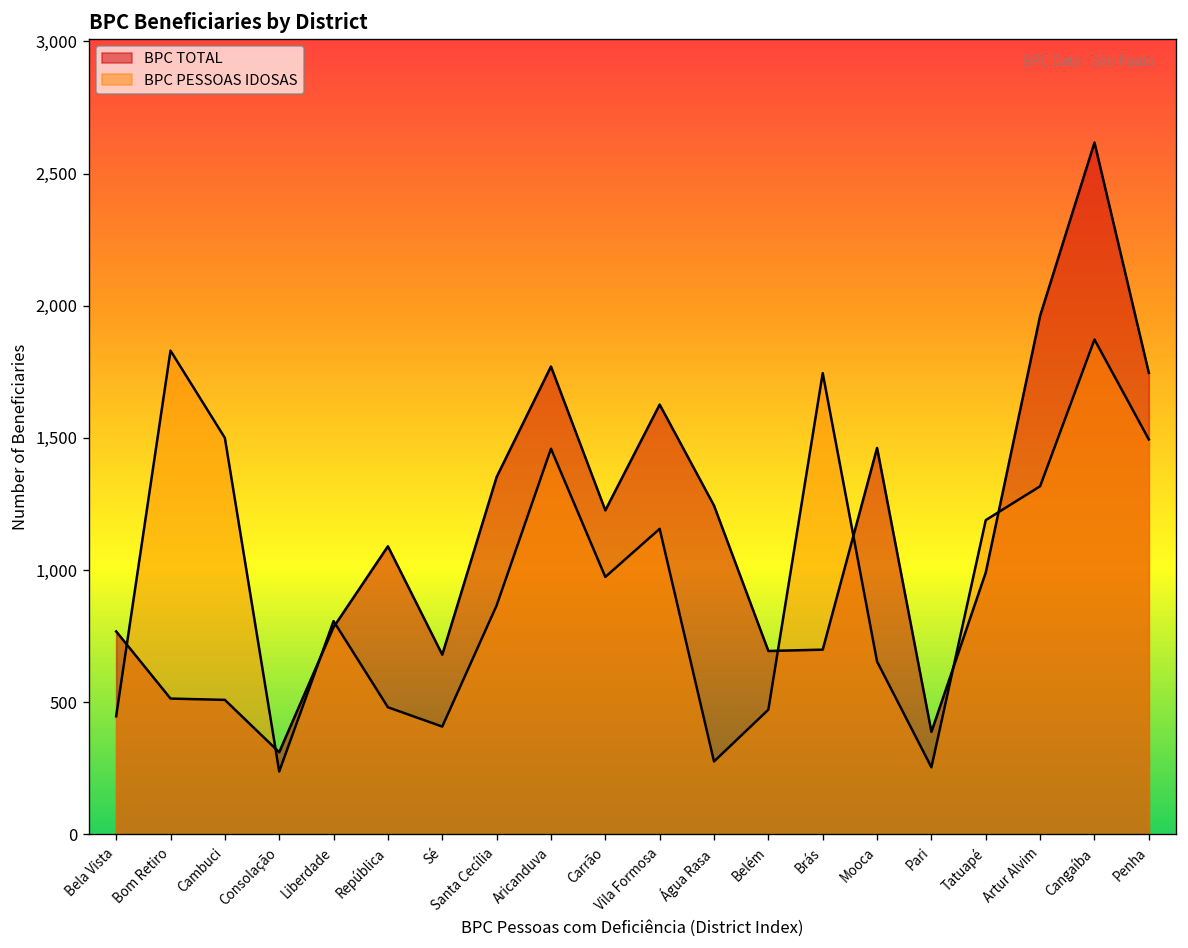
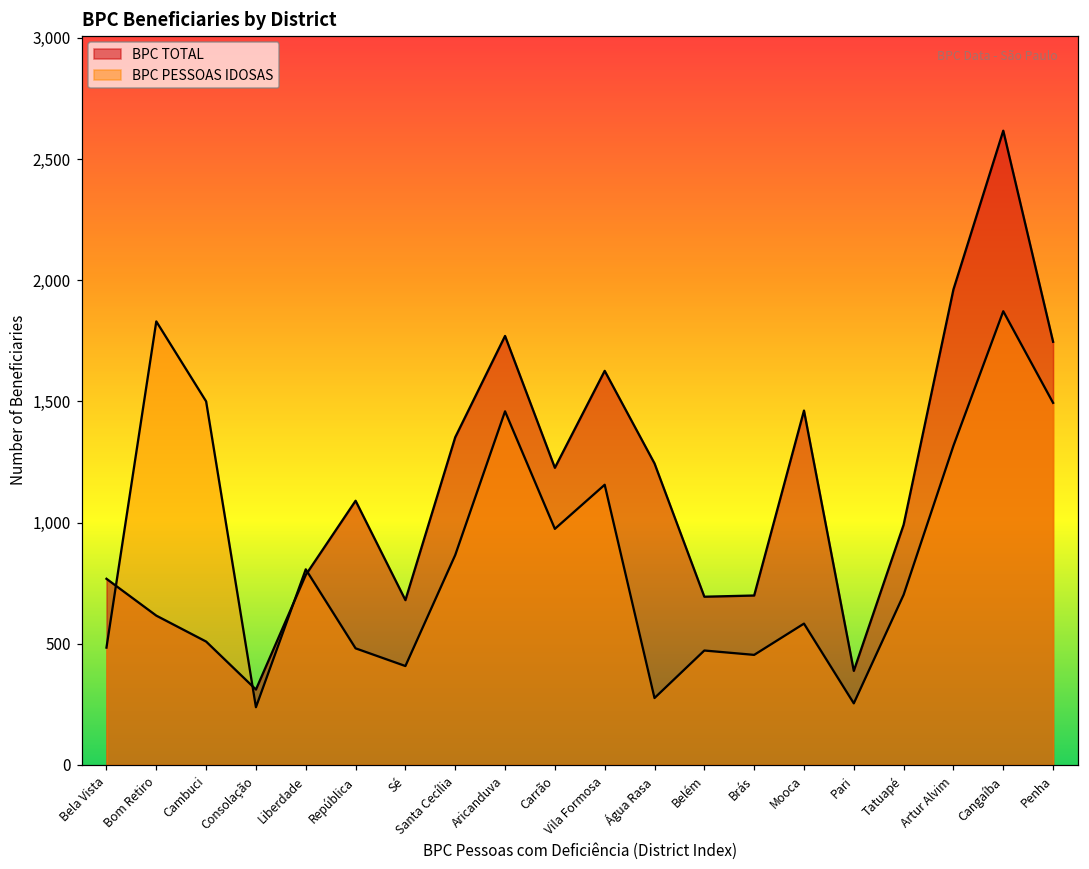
BPC PESSOAS IDOSAS, Bela Vista: 450 -> 480
BPC TOTAL, Bom Retiro: 510 -> 620
BPC PESSOAS IDOSAS, Brás: 1,750 -> 450
BPC PESSOAS IDOSAS, Mooca: 650 -> 580
BPC PESSOAS IDOSAS, Tatuapé: 1,190 -> 700
